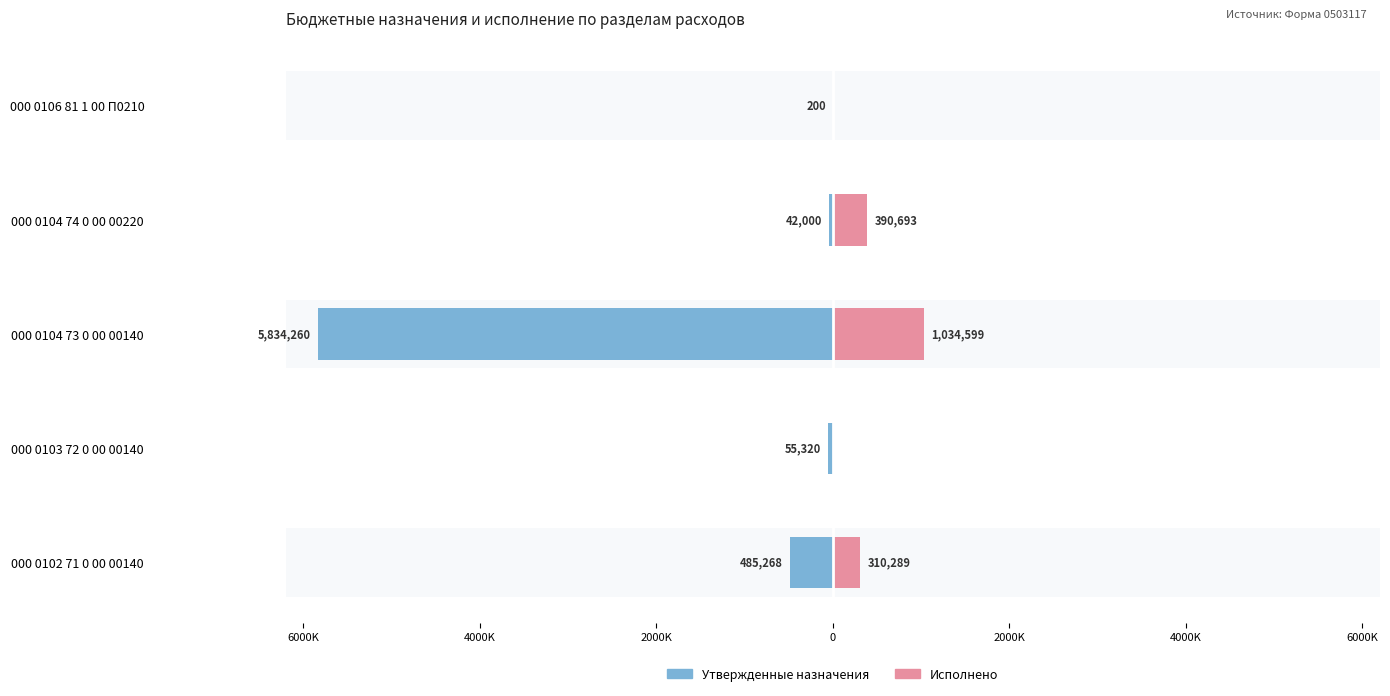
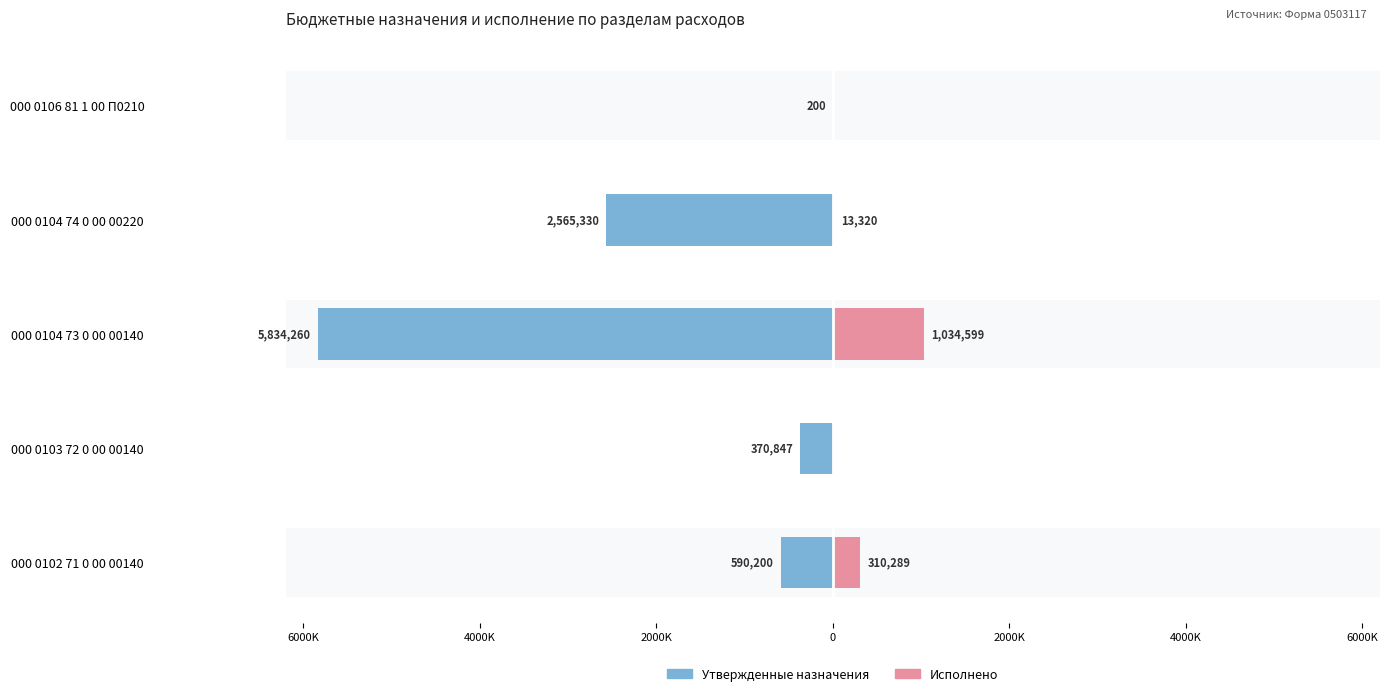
Утвержденные назначения, 000 0104 74 0 00 00220: 42,000 -> 2,565,330
Исполнено, 000 0104 74 0 00 00220: 390,693 -> 13,320
Утвержденные назначения, 000 0103 72 0 00 00140: 55,320 -> 370,847
Утвержденные назначения, 000 0102 71 0 00 00140: 485,268 -> 590,200
